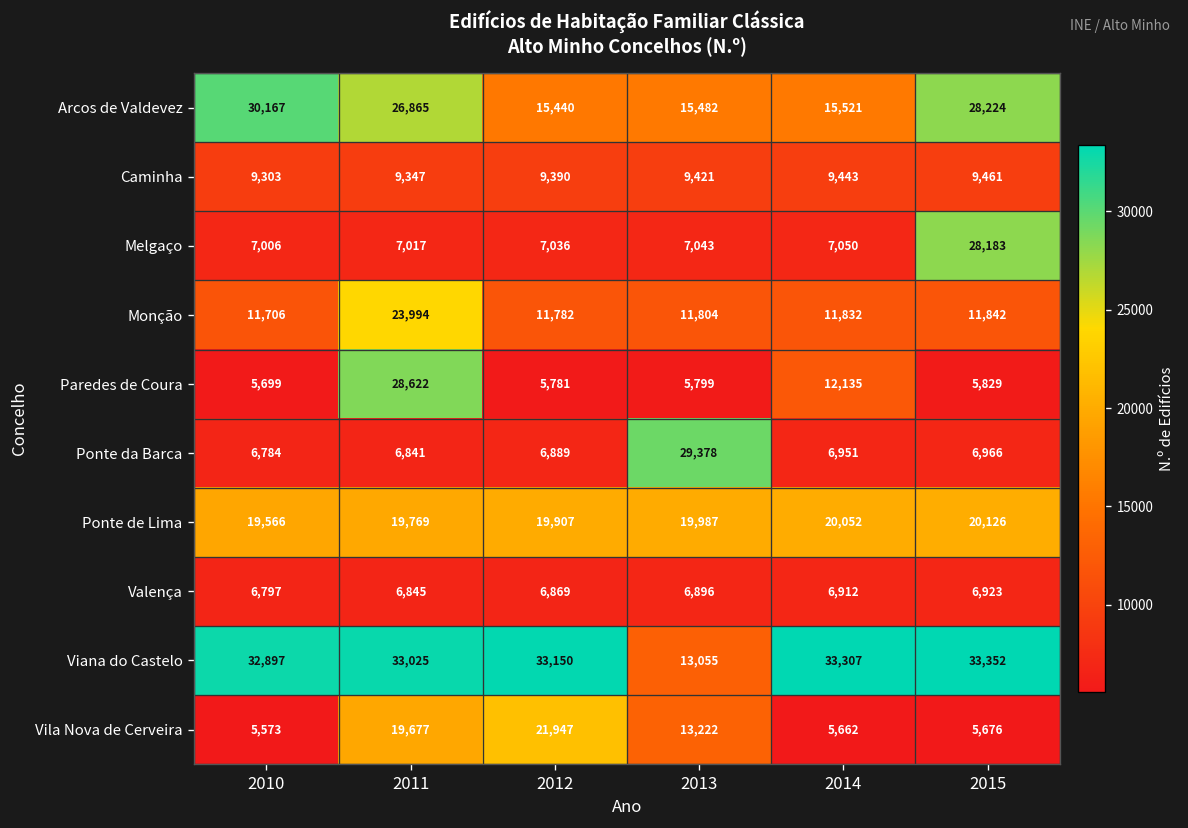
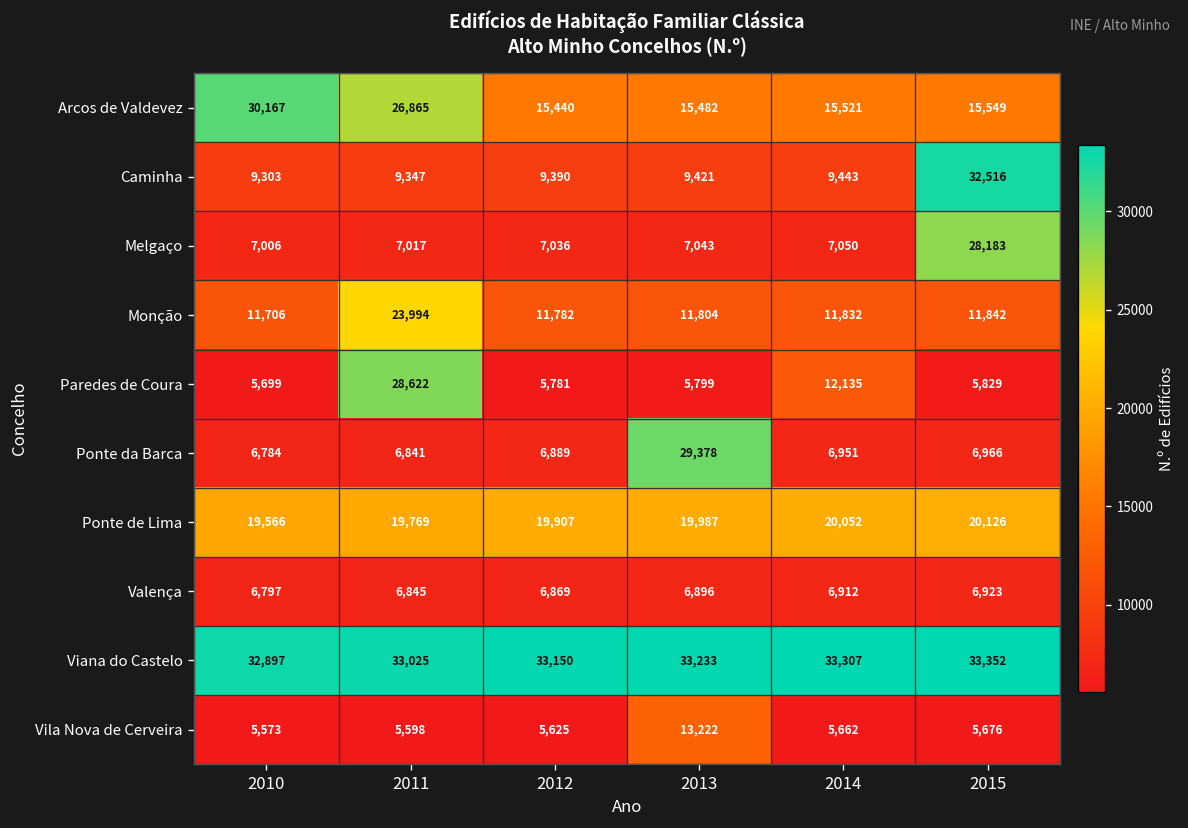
Arcos de Valdevez, 2015: 28,224 -> 15,549
Caminha, 2015: 9,461 -> 32,516
Viana do Castelo, 2013: 13,055 -> 33,233
Vila Nova de Cerveira, 2011: 19,677 -> 5,598
Vila Nova de Cerveira, 2012: 21,947 -> 5,625
